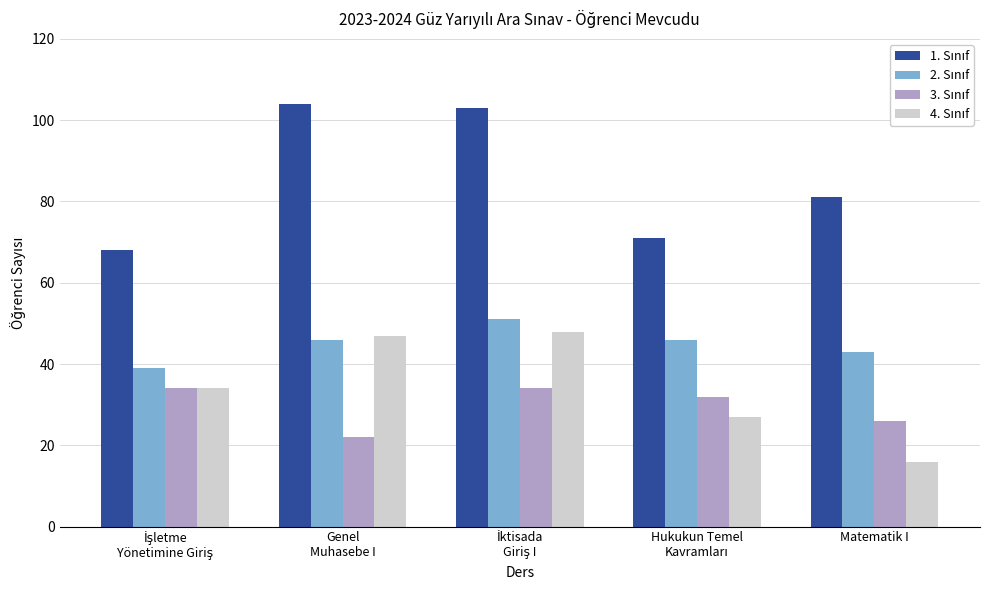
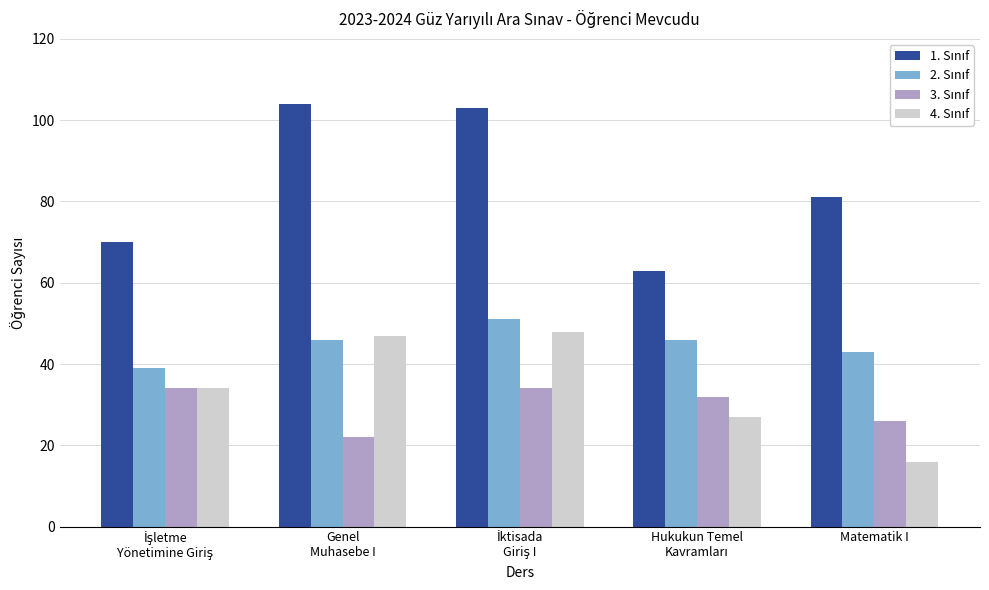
1. Sınıf, İşletme Yönetimine Giriş: 68 -> 70
1. Sınıf, Hukukun Temel Kavramları: 71 -> 63
